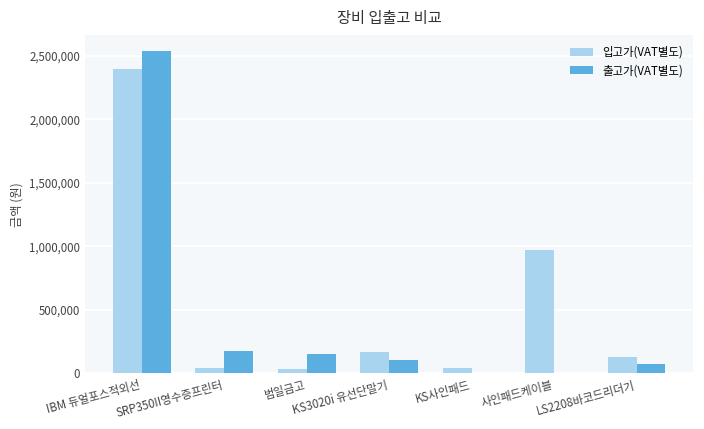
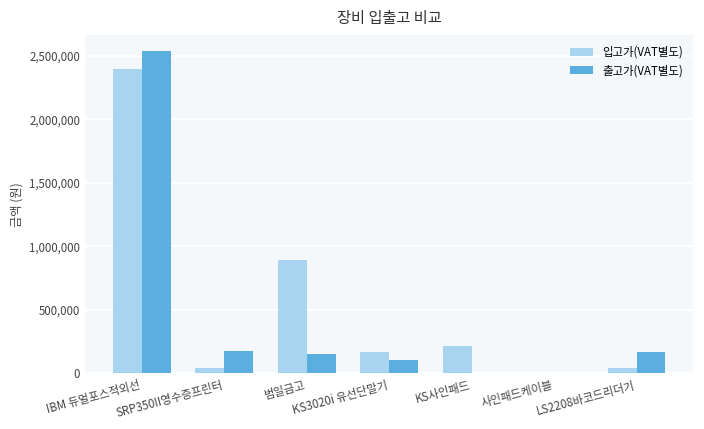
입고가(VAT별도), 범일금고: 40,000 -> 900,000
입고가(VAT별도), KS사인패드: 40,000 -> 210,000
입고가(VAT별도), 사인패드케이블: 970,000 -> 10,000
입고가(VAT별도), LS2208바코드리더기: 130,000 -> 50,000
출고가(VAT별도), LS2208바코드리더기: 80,000 -> 170,000
